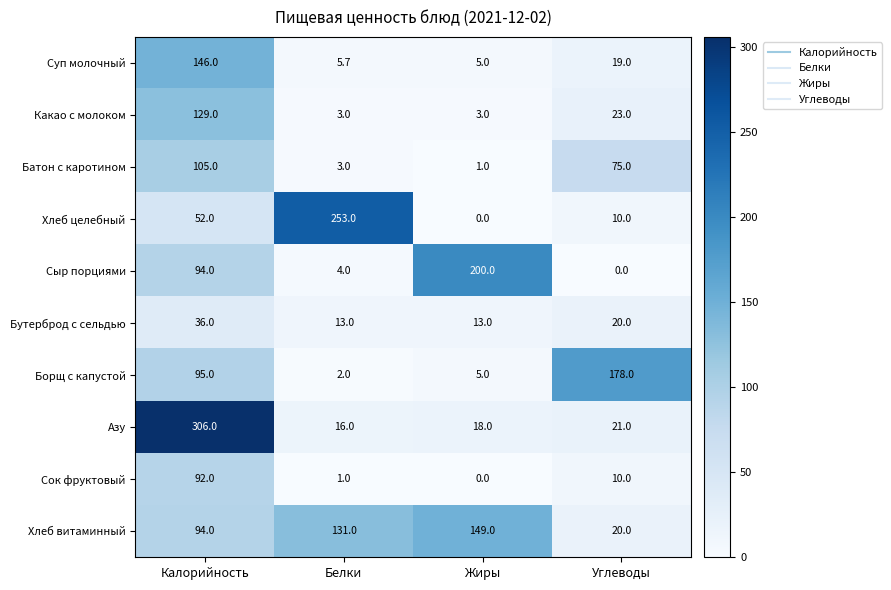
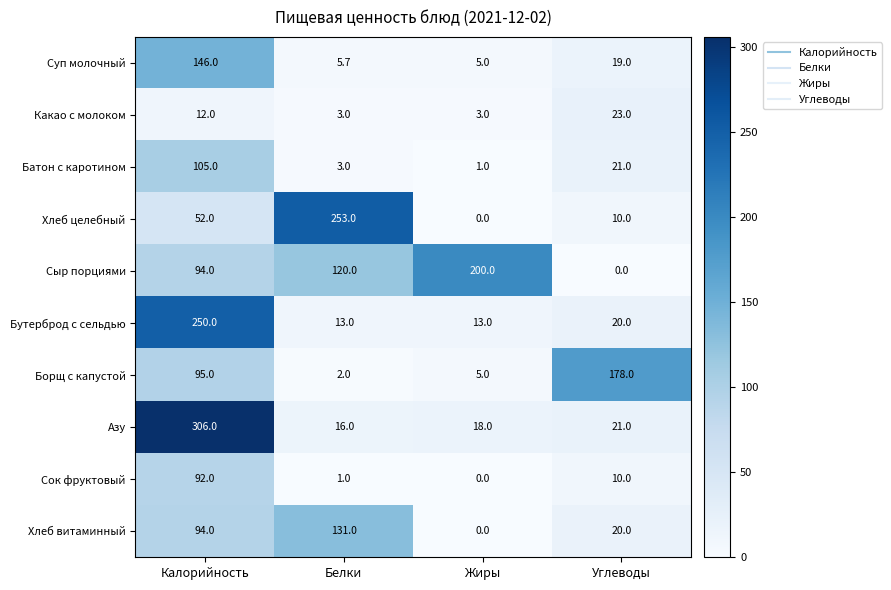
Какао с молоком, Калорийность: 129.0 -> 12.0
Батон с каротином, Углеводы: 75.0 -> 21.0
Сыр порциями, Белки: 4.0 -> 120.0
Бутерброд с сельдью, Калорийность: 36.0 -> 250.0
Хлеб витаминный, Жиры: 149.0 -> 0.0
